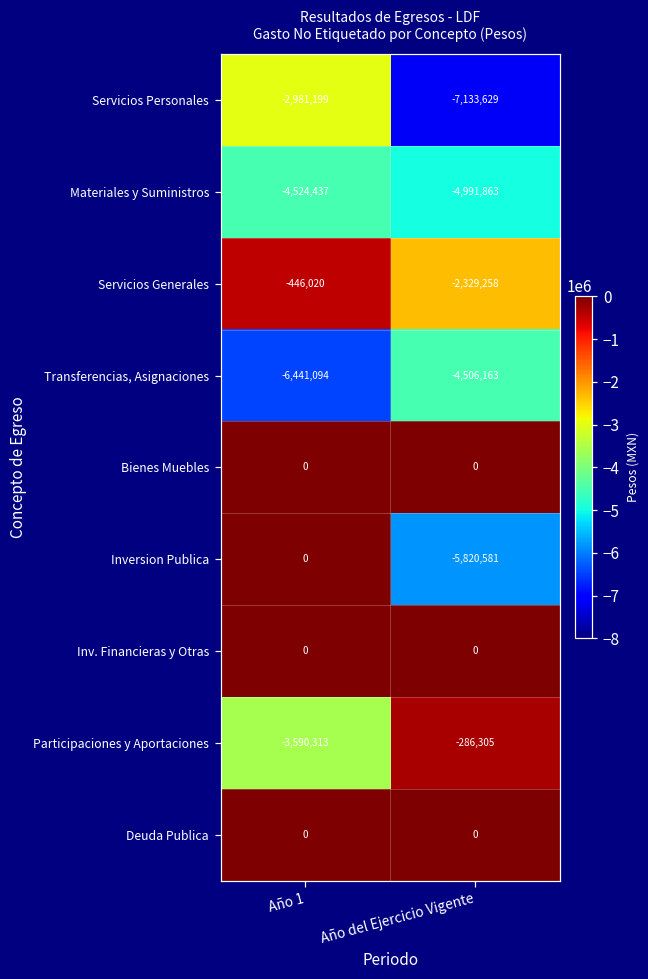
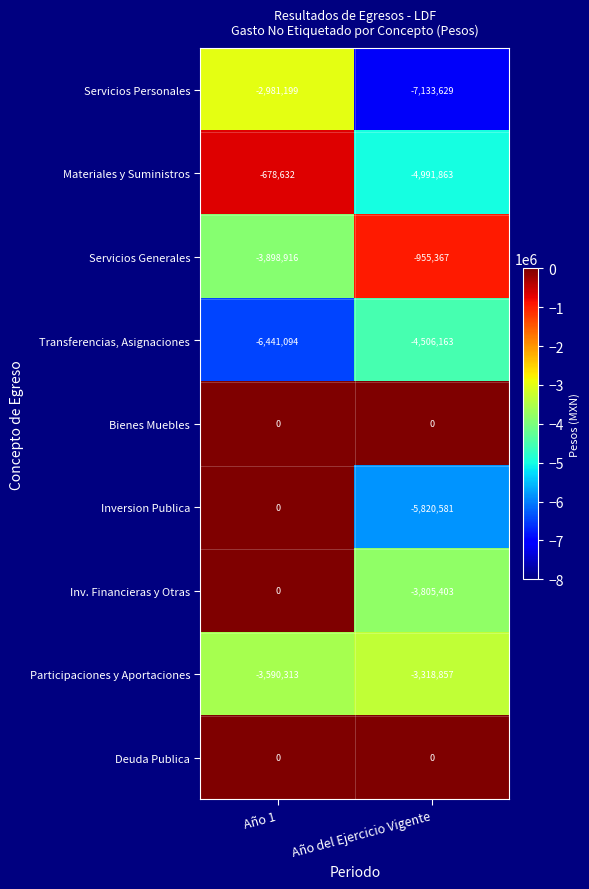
Materiales y Suministros, Año 1: -4,524,437 -> -678,632
Servicios Generales, Año 1: -446,020 -> -3,898,916
Servicios Generales, Año del Ejercicio Vigente: -2,329,258 -> -955,367
Inv. Financieras y Otras, Año del Ejercicio Vigente: 0 -> -3,805,403
Participaciones y Aportaciones, Año del Ejercicio Vigente: -286,305 -> -3,318,857
